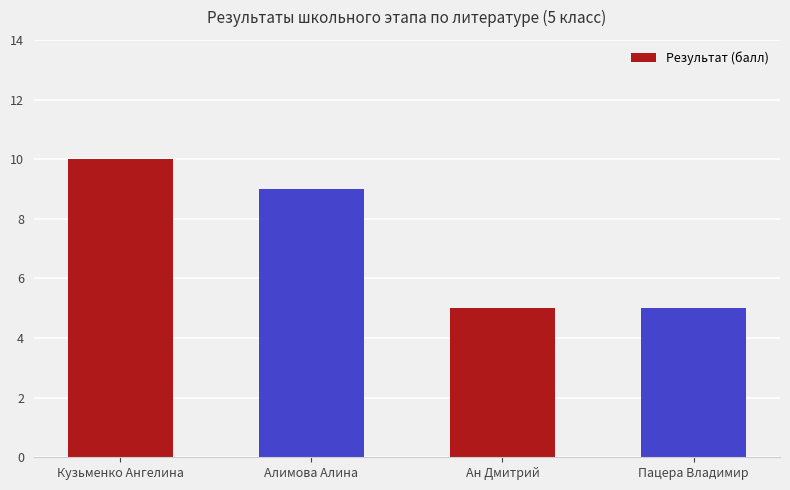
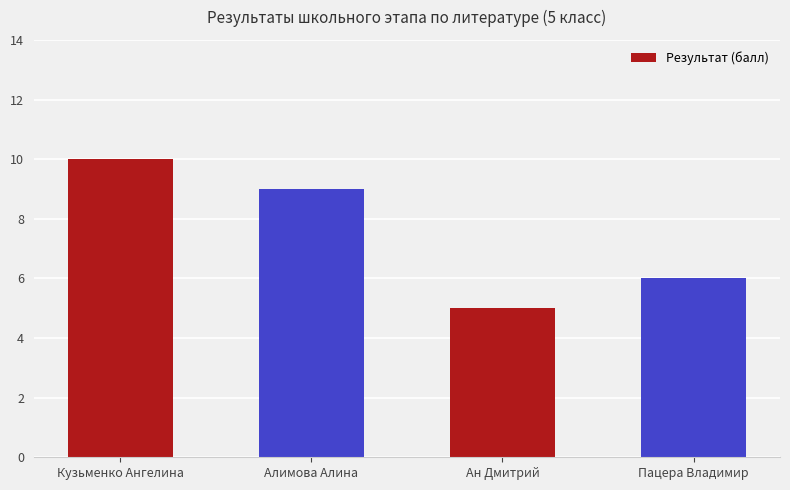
Пацера Владимир: 5 -> 6
